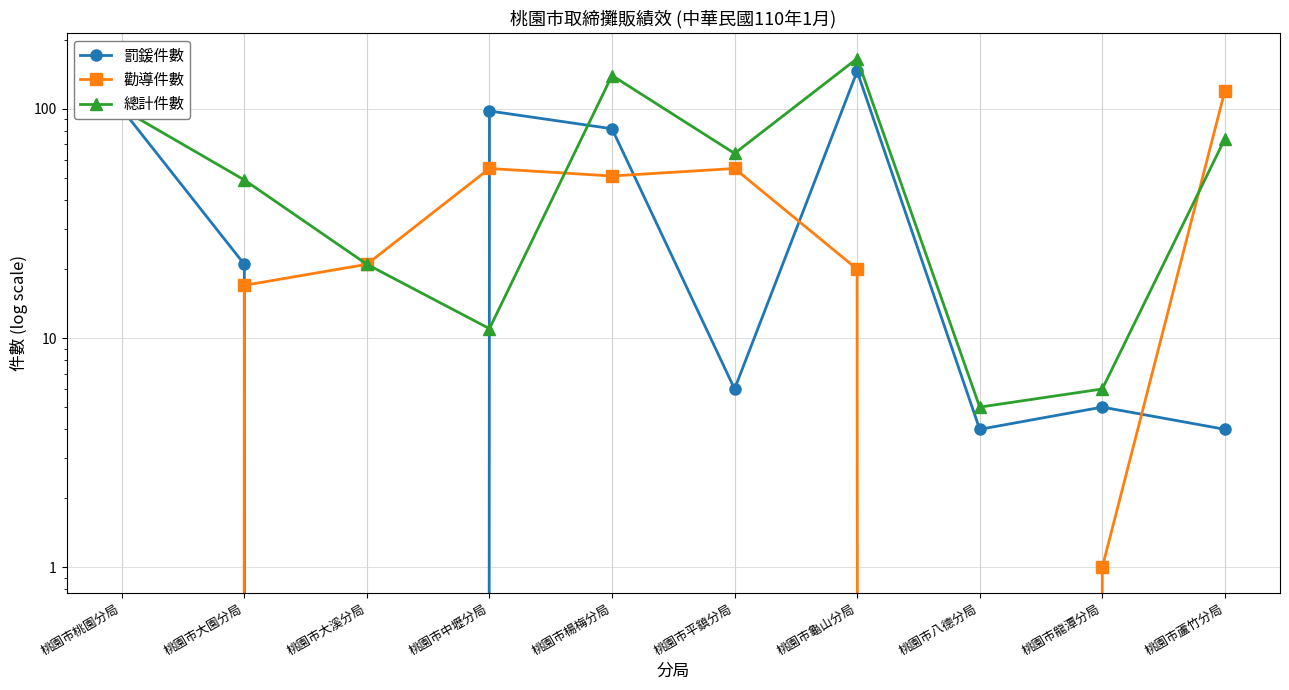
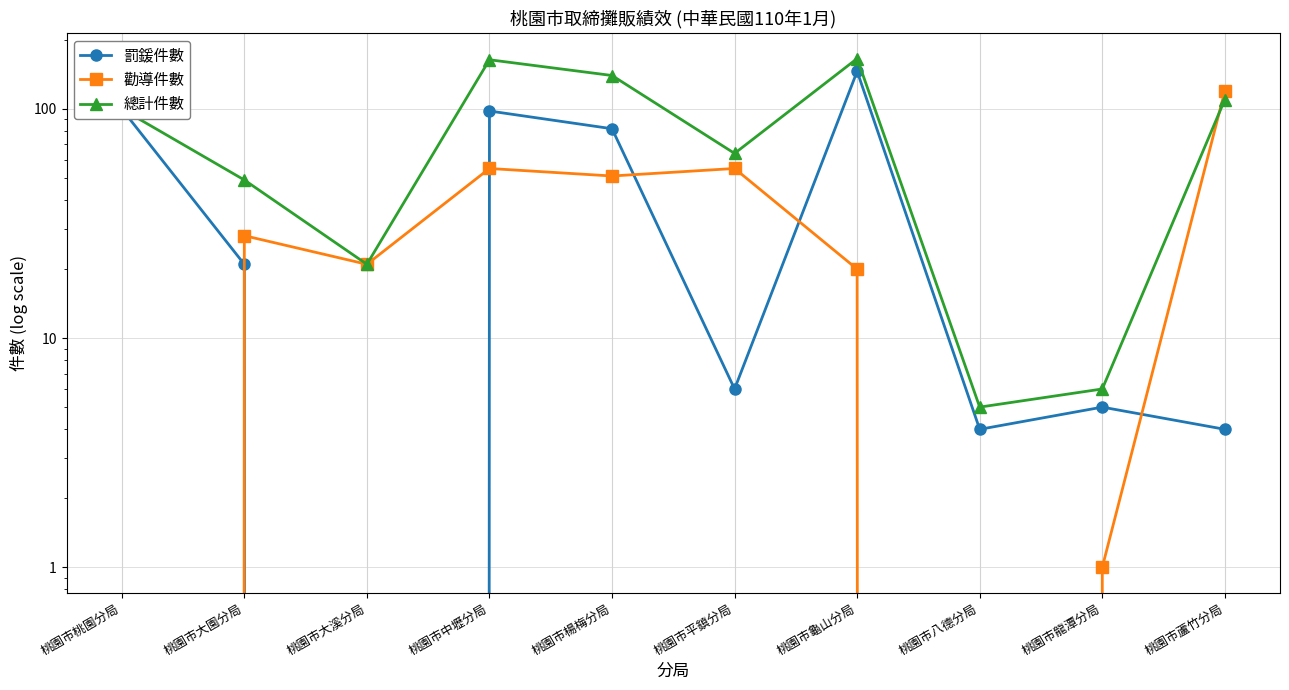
勸導件數, 桃園市大園分局: 17 -> 28
總計件數, 桃園市中壢分局: 11 -> 160
總計件數, 桃園市蘆竹分局: 74 -> 110
